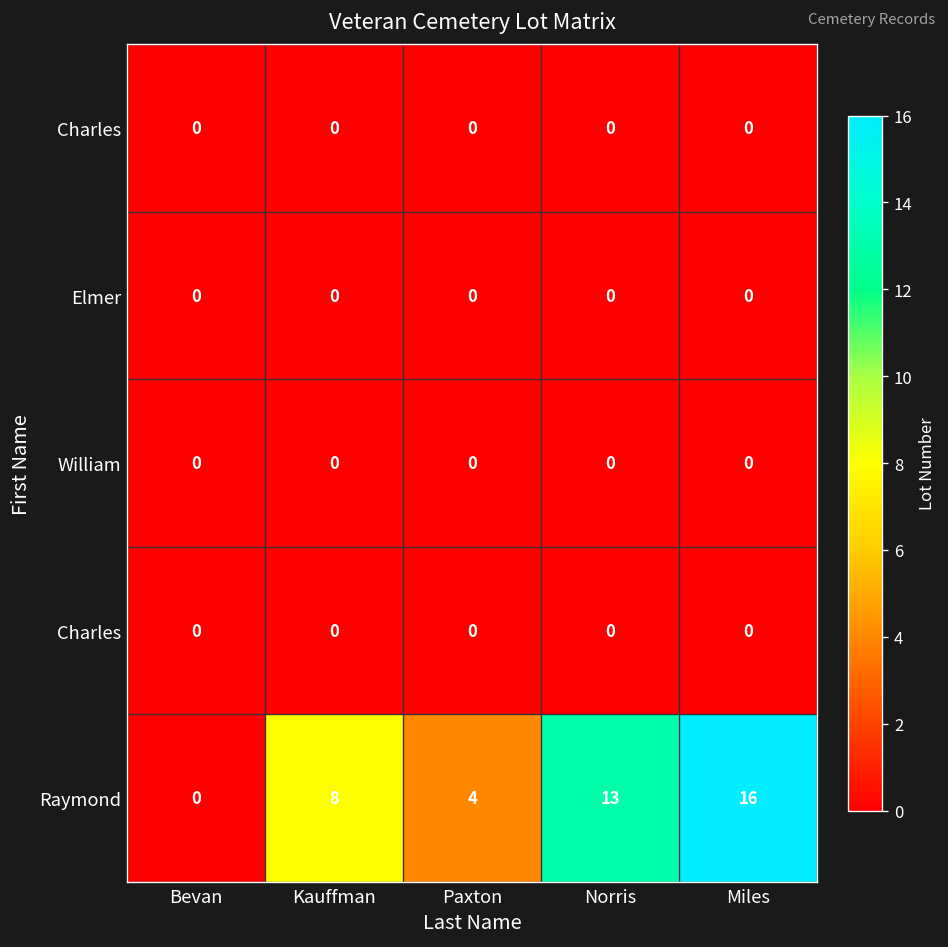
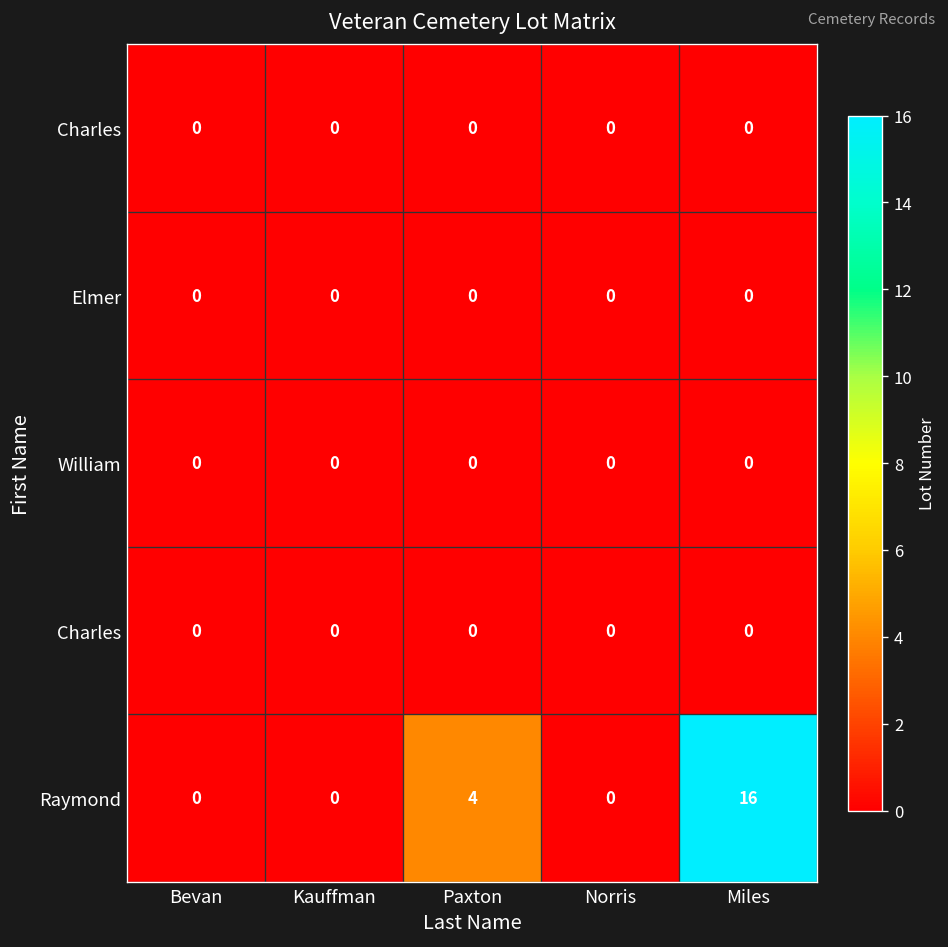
Raymond, Kauffman: 8 -> 0
Raymond, Norris: 13 -> 0
